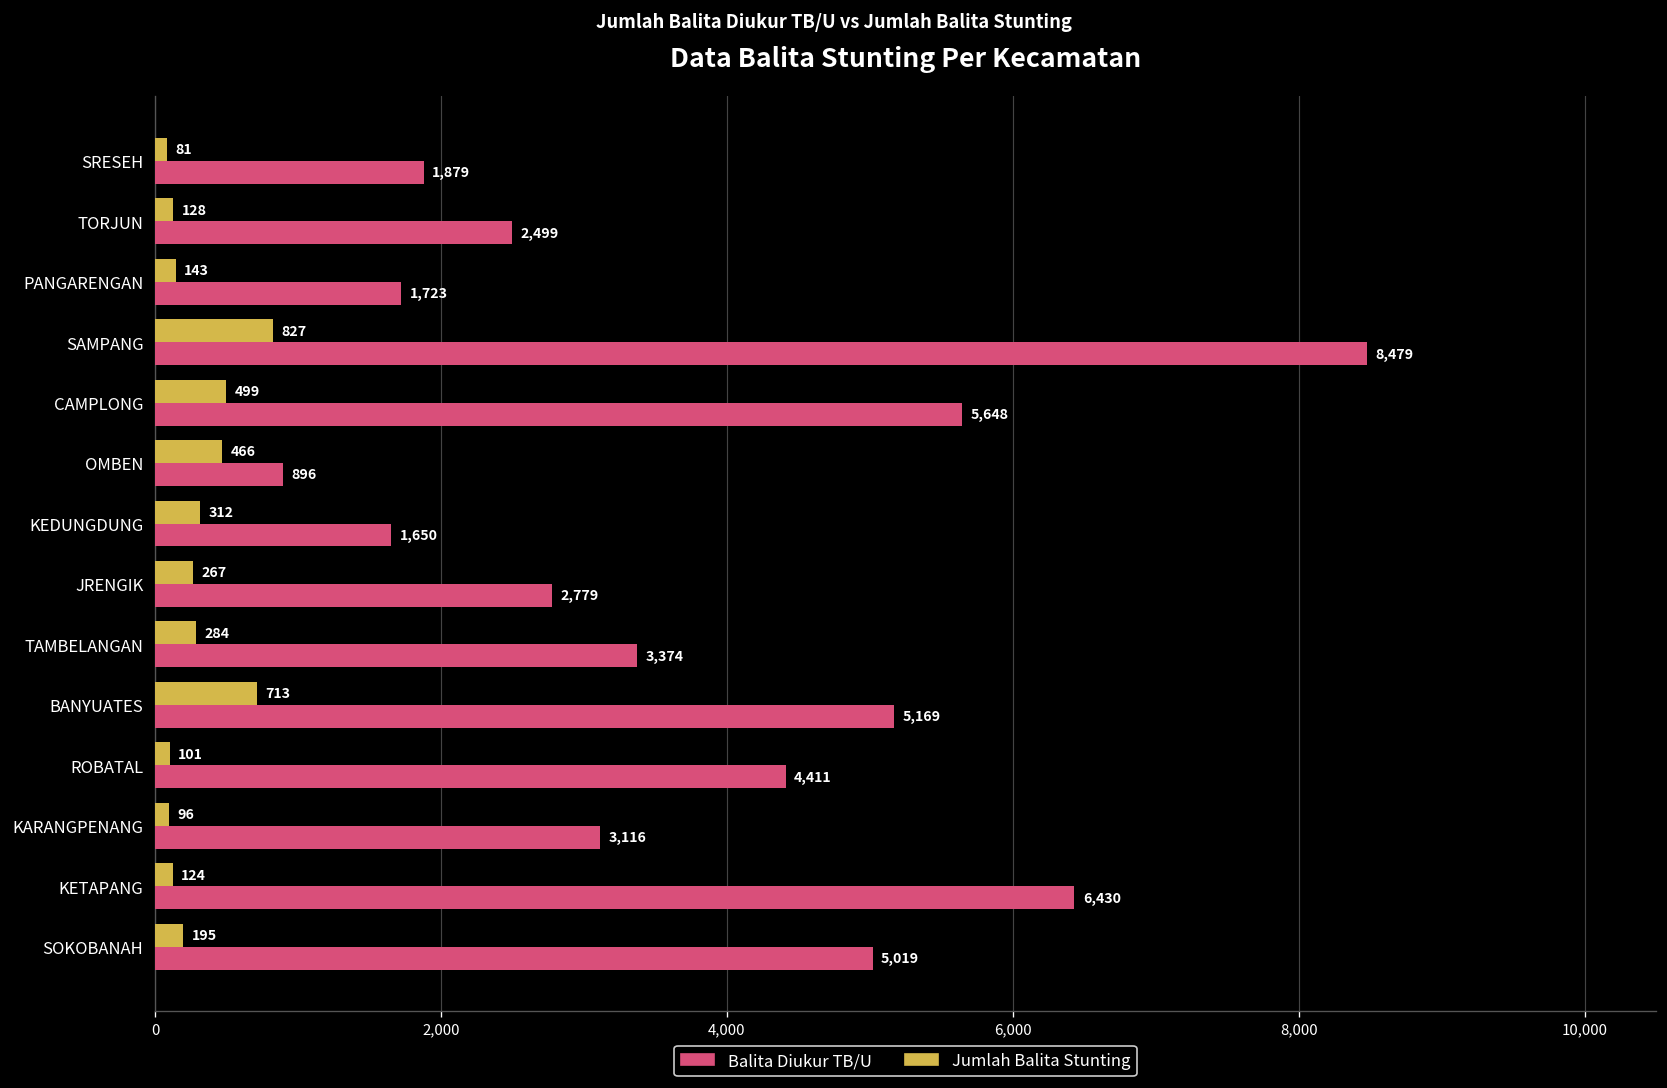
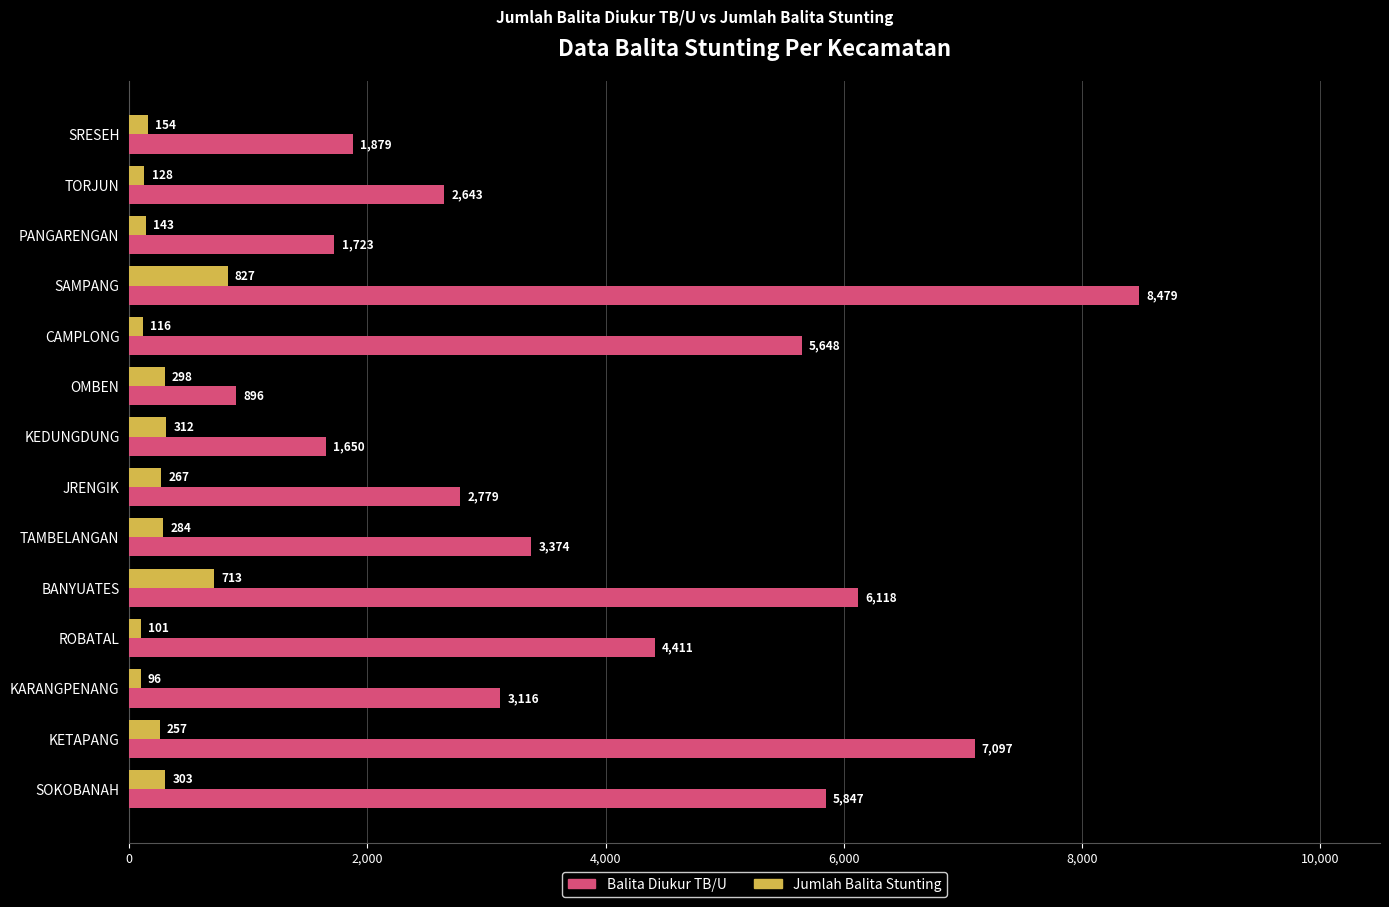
Jumlah Balita Stunting, SRESEH: 81 -> 154
Balita Diukur TB/U, TORJUN: 2,499 -> 2,643
Jumlah Balita Stunting, CAMPLONG: 499 -> 116
Jumlah Balita Stunting, OMBEN: 466 -> 298
Balita Diukur TB/U, BANYUATES: 5,169 -> 6,118
Jumlah Balita Stunting, KETAPANG: 124 -> 257
Balita Diukur TB/U, KETAPANG: 6,430 -> 7,097
Jumlah Balita Stunting, SOKOBANAH: 195 -> 303
Balita Diukur TB/U, SOKOBANAH: 5,019 -> 5,847
